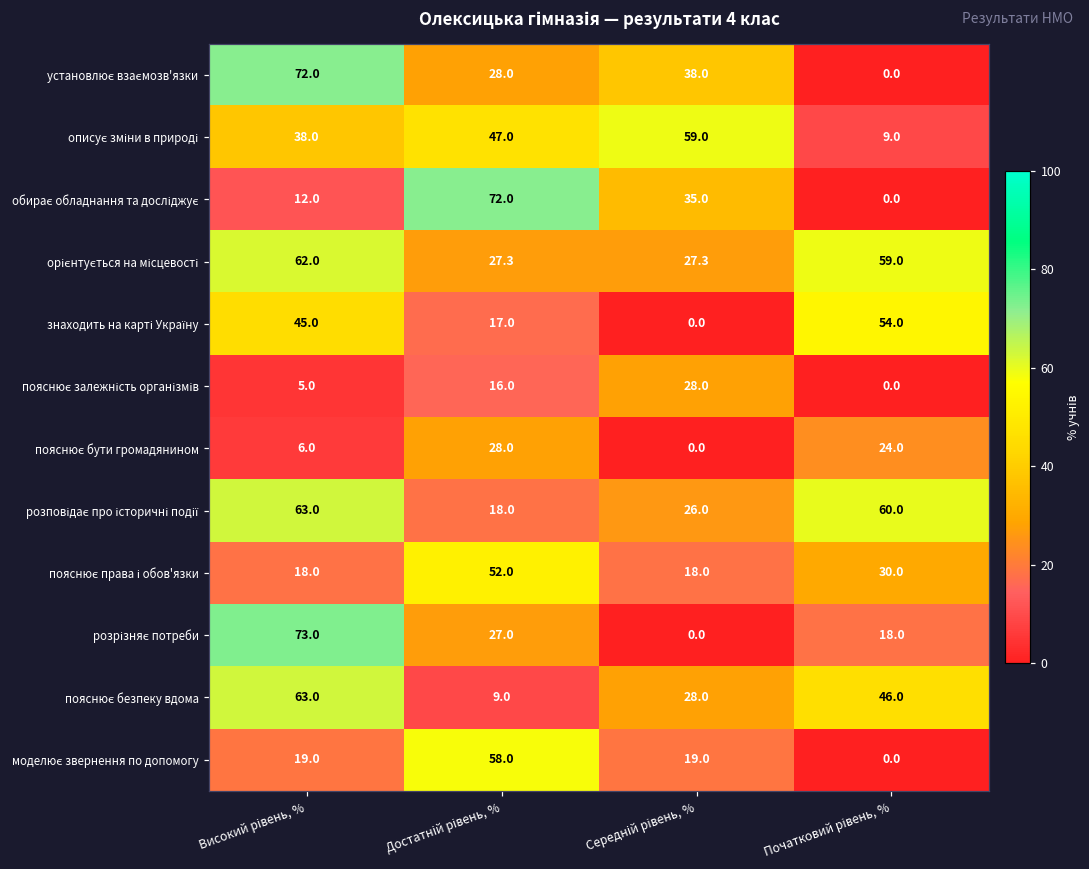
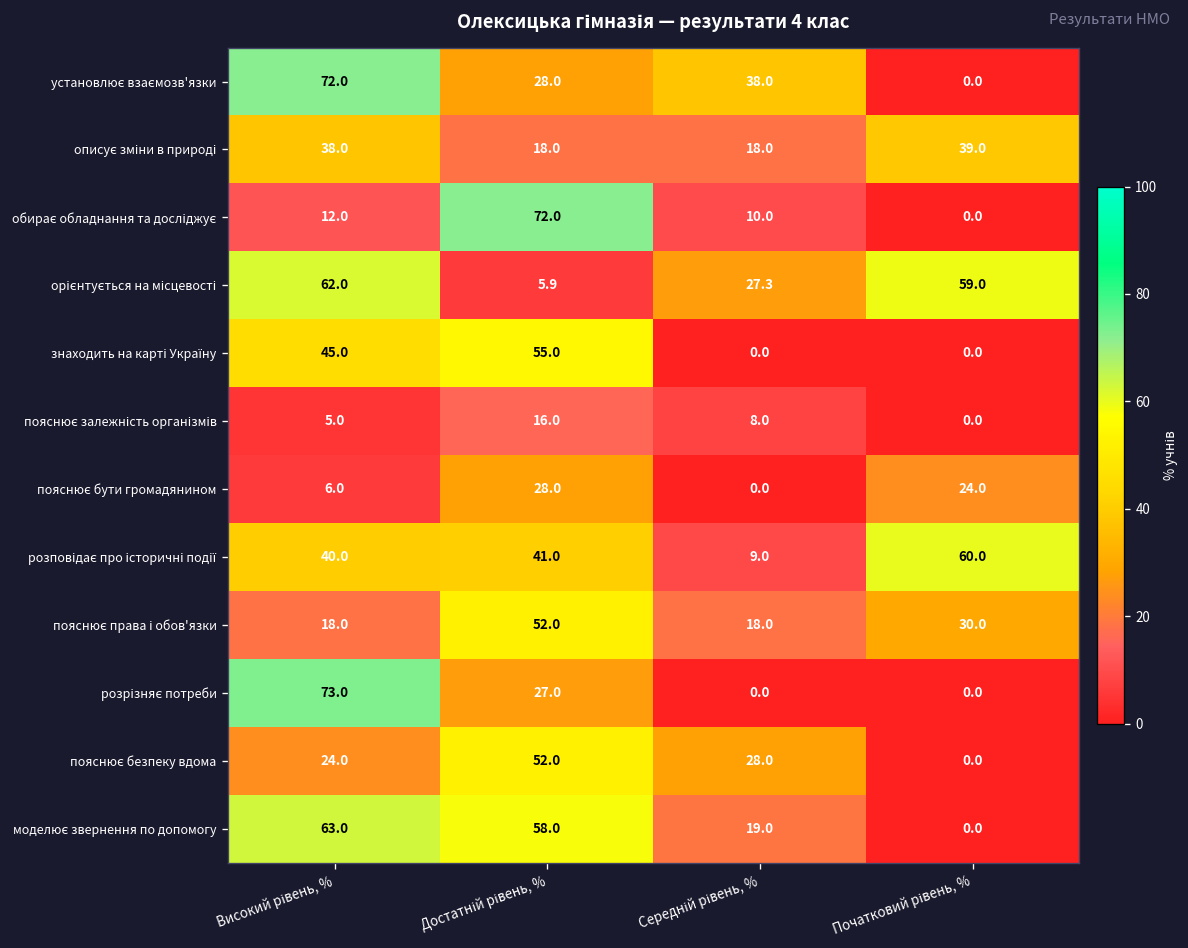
описує зміни в природі, Достатній рівень, %: 47.0 -> 18.0
описує зміни в природі, Середній рівень, %: 59.0 -> 18.0
описує зміни в природі, Початковий рівень, %: 9.0 -> 39.0
обирає обладнання та досліджує, Середній рівень, %: 35.0 -> 10.0
орієнтується на місцевості, Достатній рівень, %: 27.3 -> 5.9
знаходить на карті Україну, Достатній рівень, %: 17.0 -> 55.0
знаходить на карті Україну, Початковий рівень, %: 54.0 -> 0.0
пояснює залежність організмів, Середній рівень, %: 28.0 -> 8.0
розповідає про історичні події, Високий рівень, %: 63.0 -> 40.0
розповідає про історичні події, Достатній рівень, %: 18.0 -> 41.0
розповідає про історичні події, Середній рівень, %: 26.0 -> 9.0
розрізняє потреби, Початковий рівень, %: 18.0 -> 0.0
пояснює безпеку вдома, Високий рівень, %: 63.0 -> 24.0
пояснює безпеку вдома, Достатній рівень, %: 9.0 -> 52.0
пояснює безпеку вдома, Початковий рівень, %: 46.0 -> 0.0
моделює звернення по допомогу, Високий рівень, %: 19.0 -> 63.0
